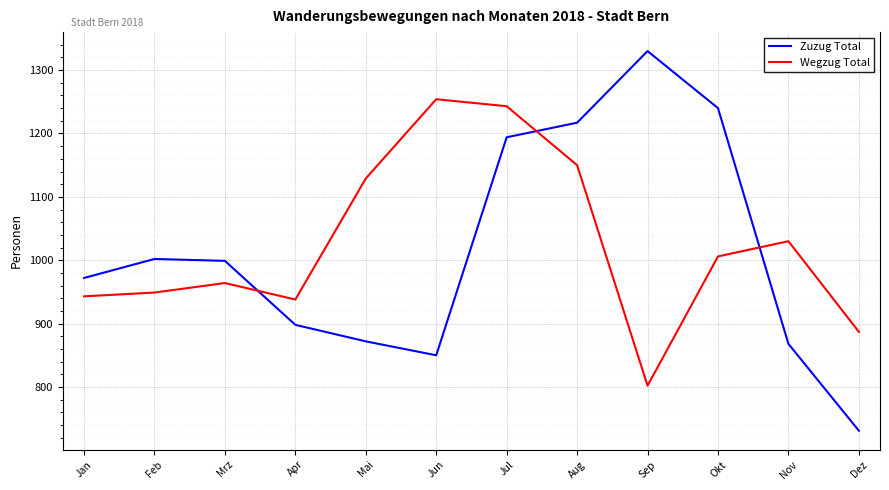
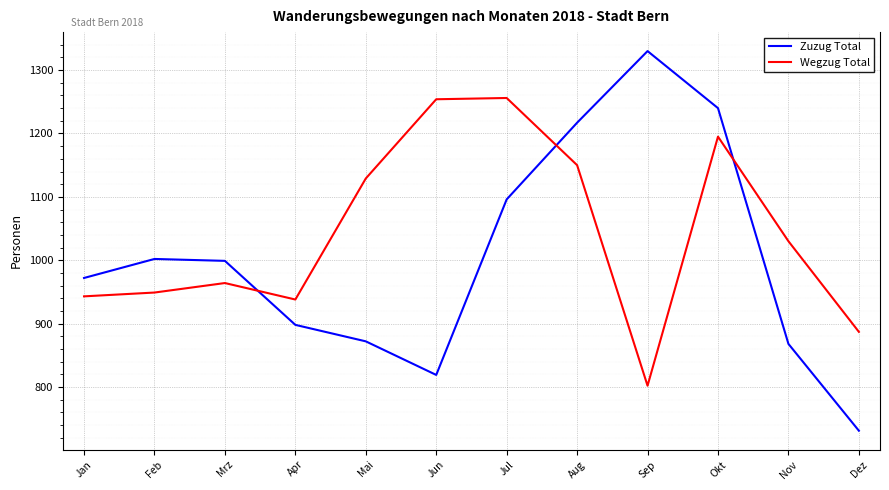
Zuzug Total, Jun: 850 -> 820
Zuzug Total, Jul: 1190 -> 1100
Wegzug Total, Jul: 1240 -> 1260
Wegzug Total, Okt: 1010 -> 1200
